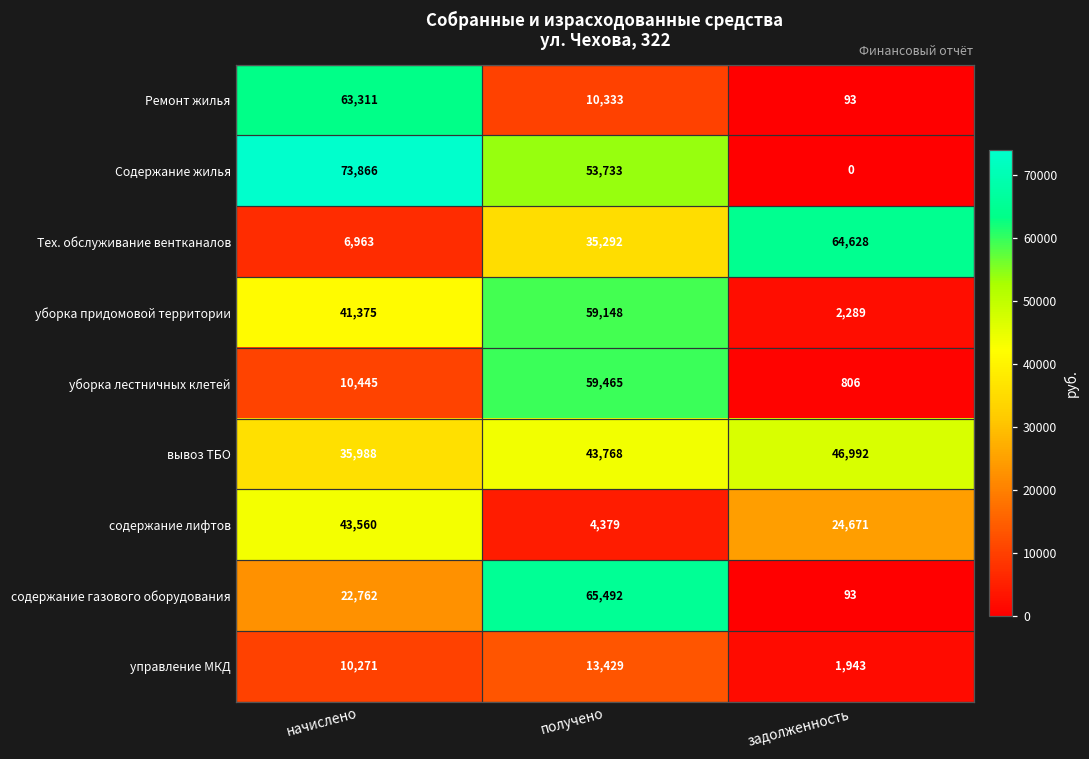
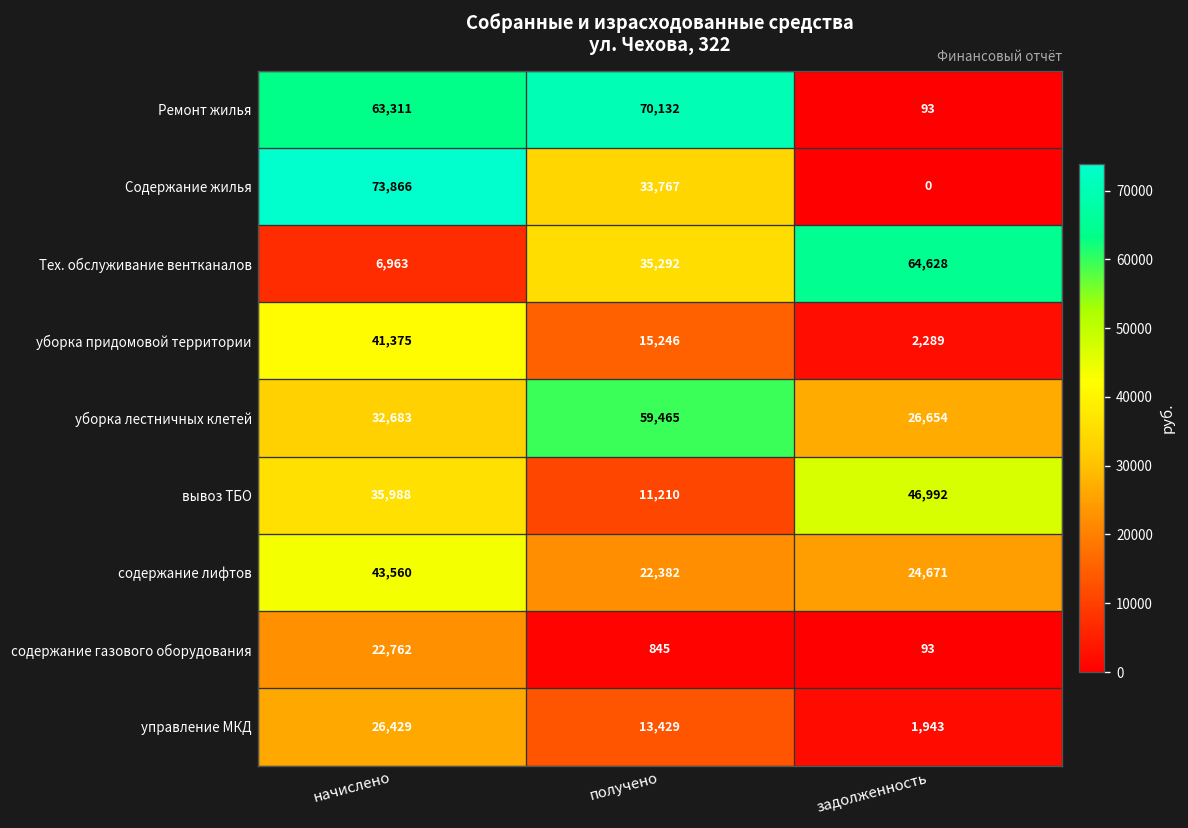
Ремонт жилья, получено: 10,333 -> 70,132
Содержание жилья, получено: 53,733 -> 33,767
уборка придомовой территории, получено: 59,148 -> 15,246
уборка лестничных клетей, начислено: 10,445 -> 32,683
уборка лестничных клетей, задолженность: 806 -> 26,654
вывоз ТБО, получено: 43,768 -> 11,210
содержание лифтов, получено: 4,379 -> 22,382
содержание газового оборудования, получено: 65,492 -> 845
управление МКД, начислено: 10,271 -> 26,429
